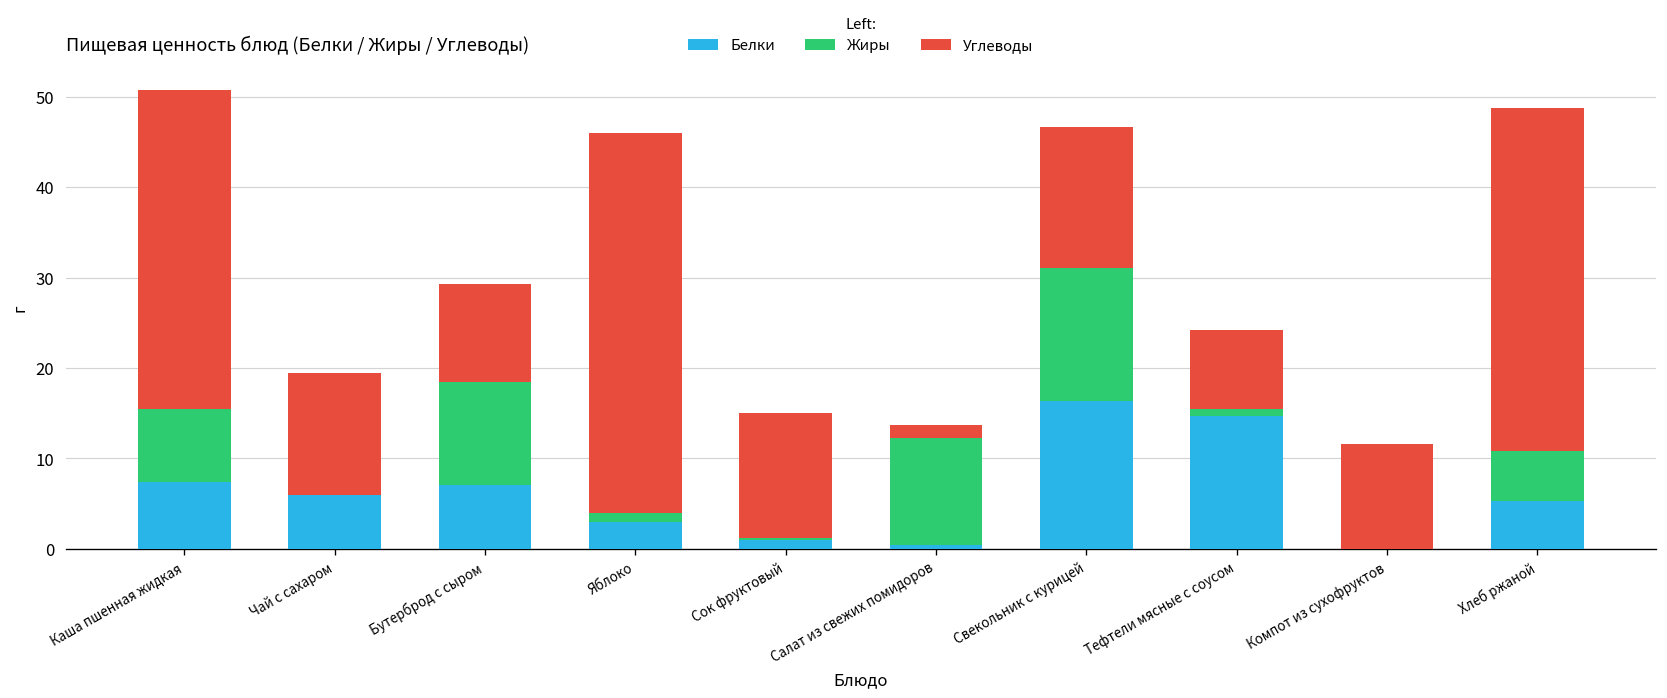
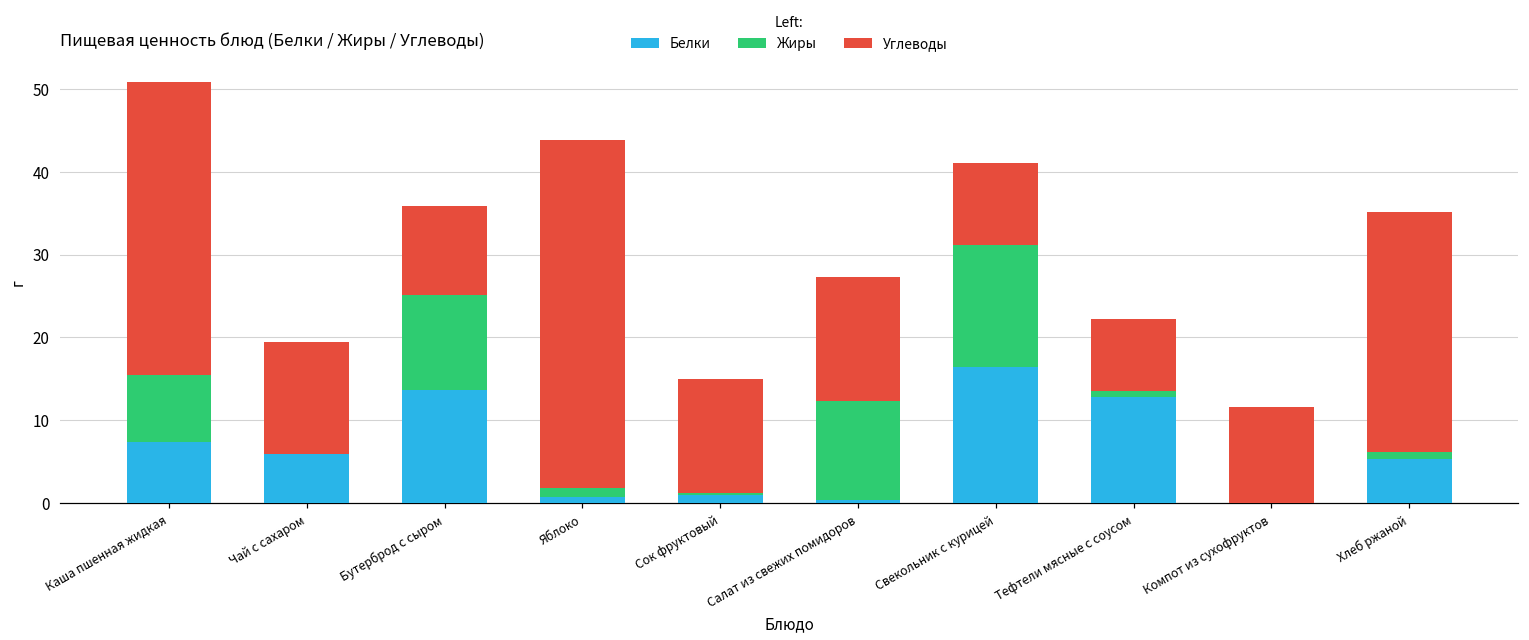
Белки, Бутерброд с сыром: 7 -> 14
Белки, Яблоко: 3 -> 1
Углеводы, Салат из свежих помидоров: 1 -> 15
Углеводы, Свекольник с курицей: 16 -> 10
Белки, Тефтели мясные с соусом: 15 -> 13
Жиры, Хлеб ржаной: 6 -> 1
Углеводы, Хлеб ржаной: 38 -> 29
